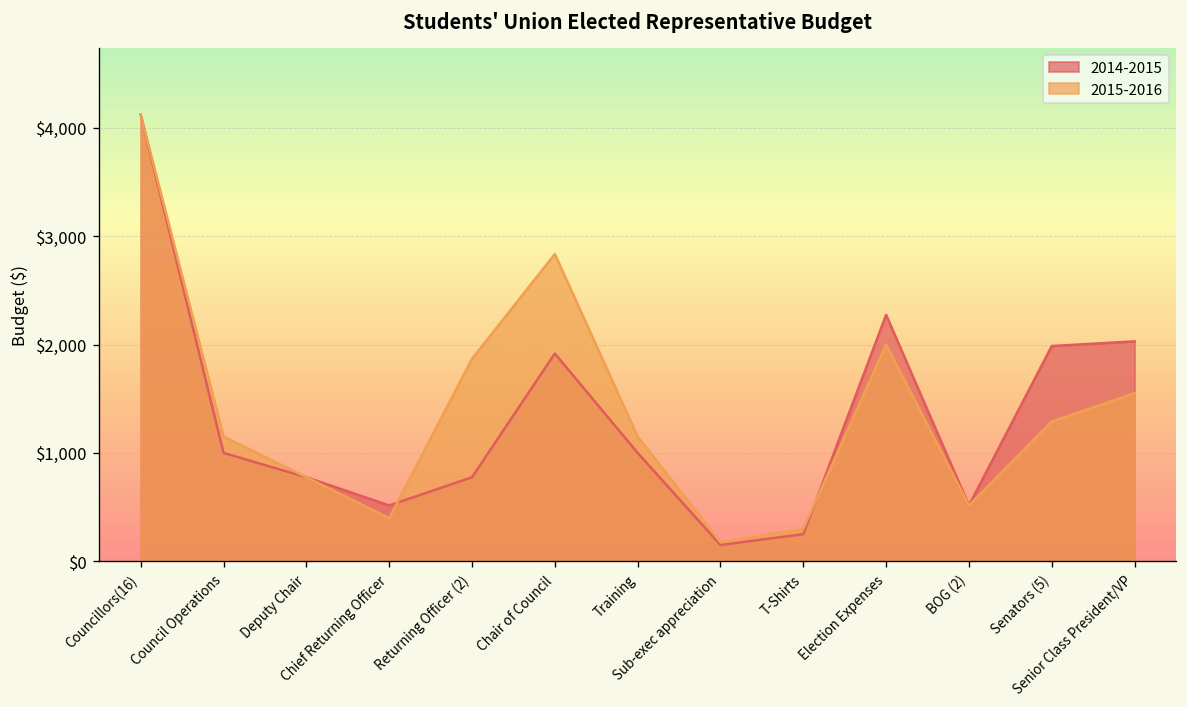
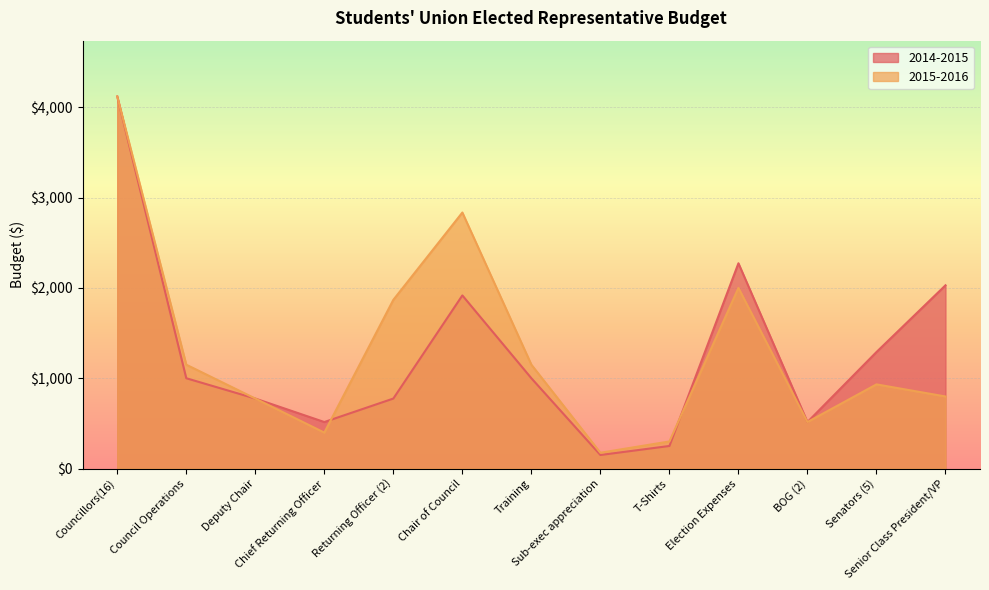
2014-2015, Senators (5): $2,000 -> $1,300
2015-2016, Senators (5): $1,300 -> $900
2015-2016, Senior Class President/VP: $1,600 -> $800
